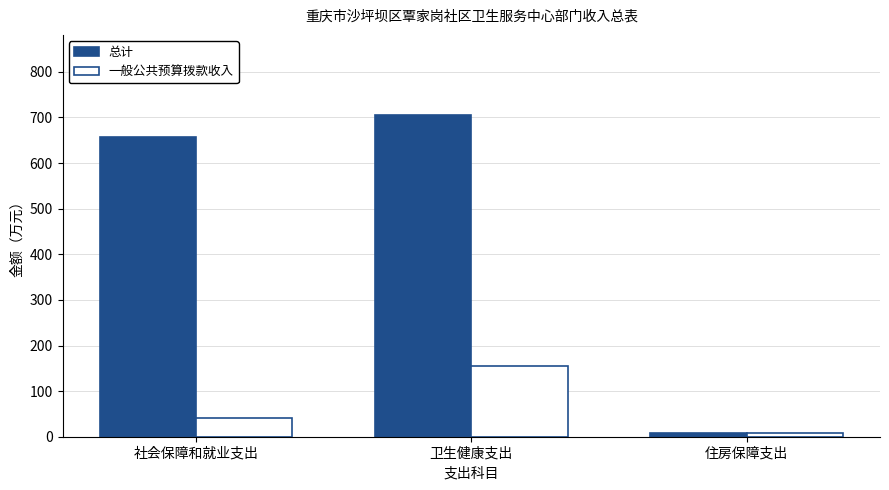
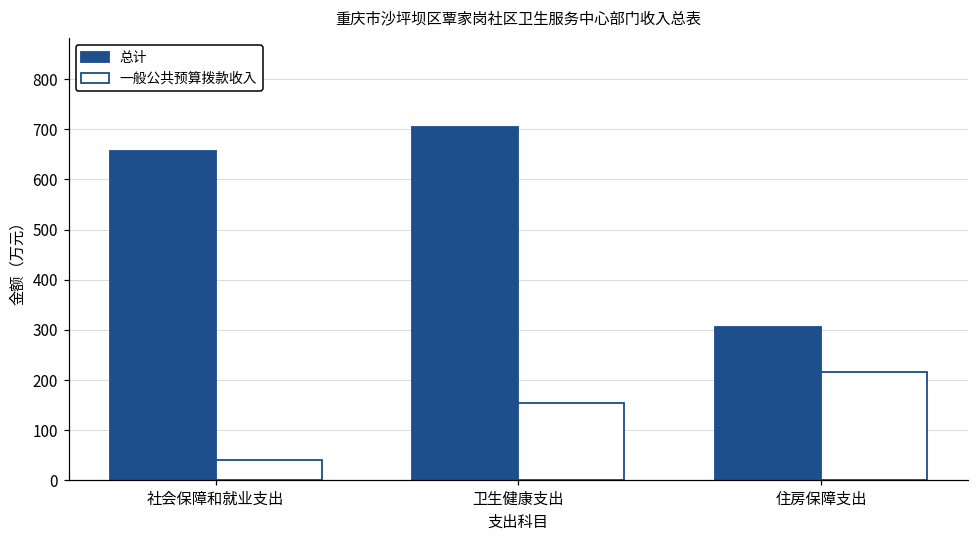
总计, 住房保障支出: 10 -> 310
一般公共预算拨款收入, 住房保障支出: 10 -> 220
